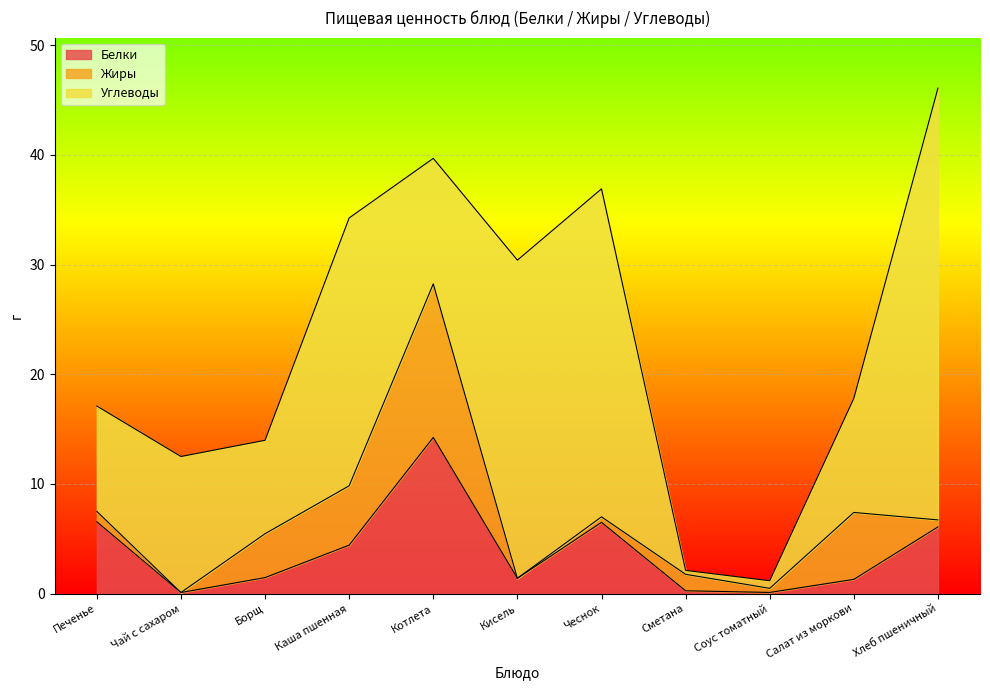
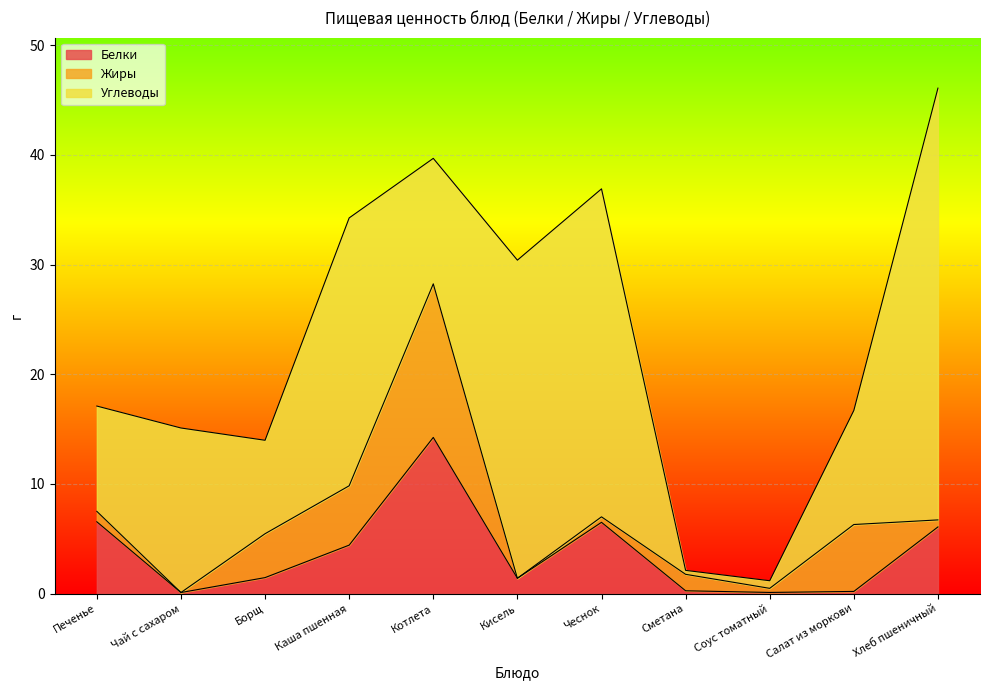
Углеводы, Чай с сахаром: 12.4 -> 15.0
Белки, Салат из моркови: 1.3 -> 0.2
